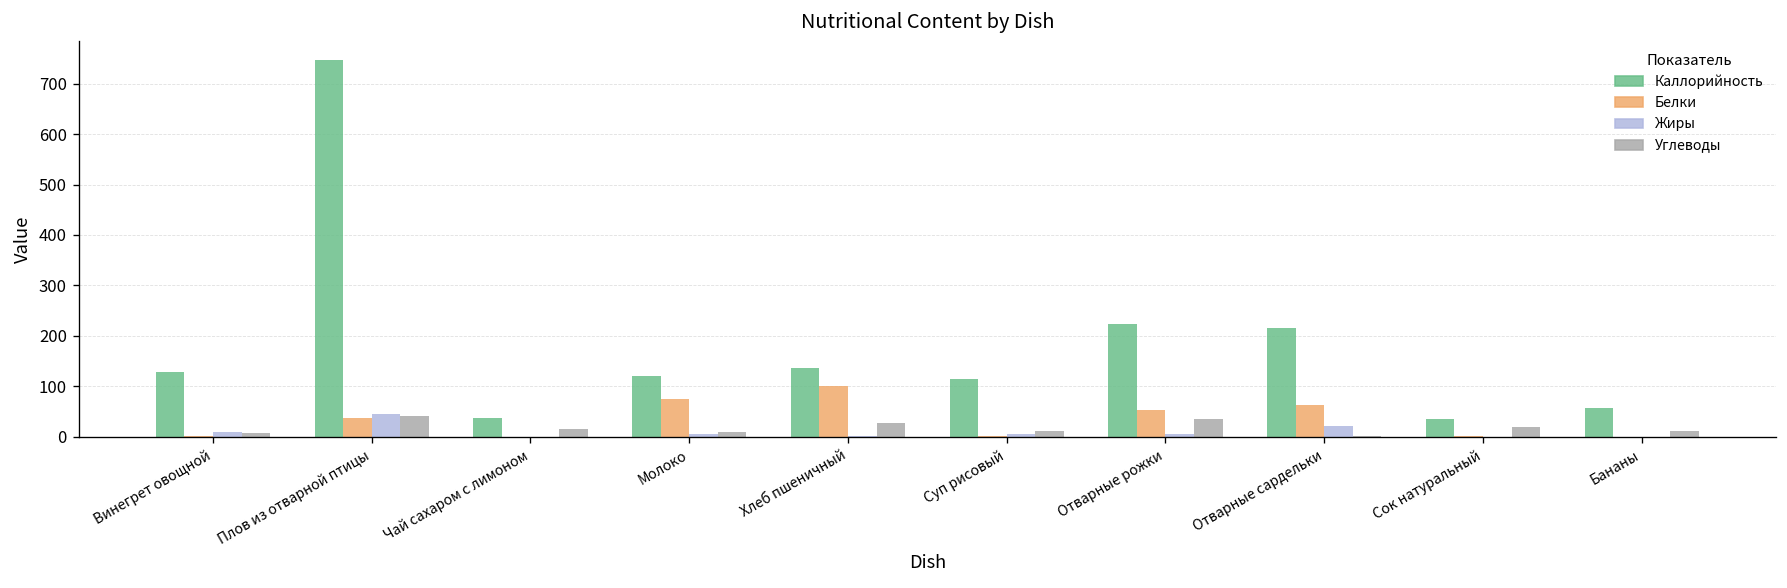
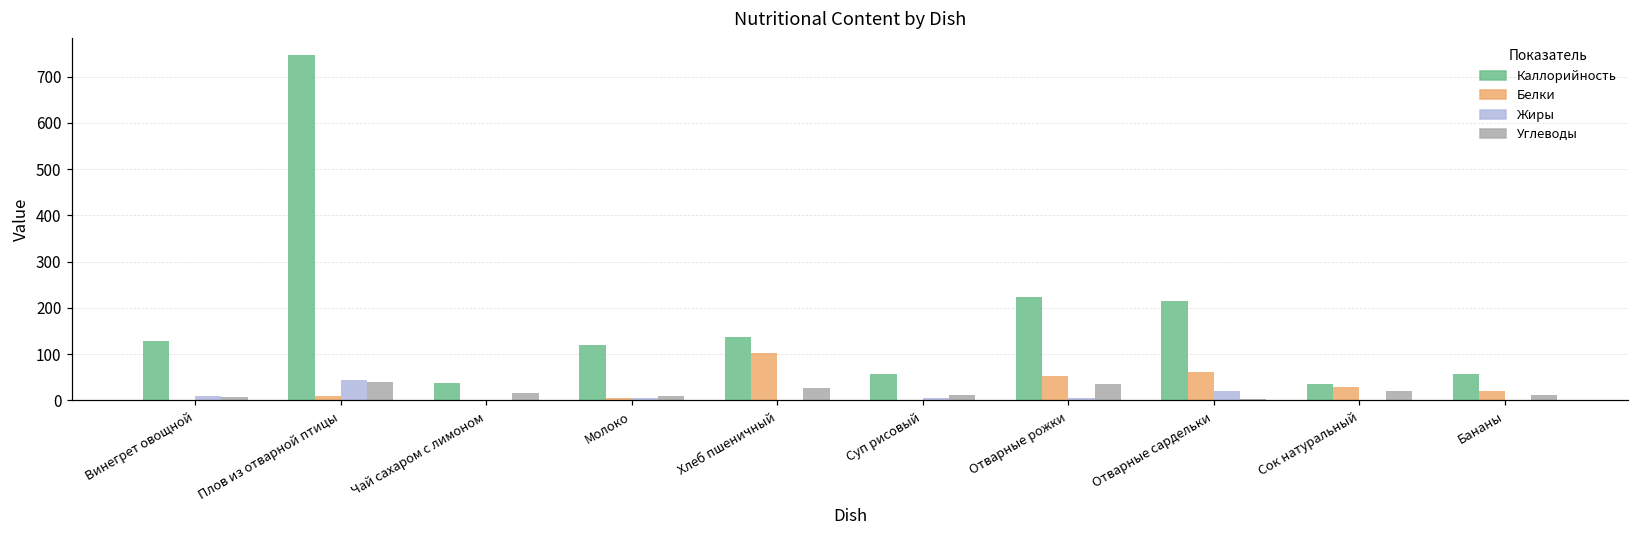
Белки, Плов из отварной птицы: 40 -> 10
Белки, Молоко: 80 -> 10
Каллорийность, Суп рисовый: 120 -> 60
Белки, Сок натуральный: 0 -> 30
Белки, Бананы: 0 -> 20
